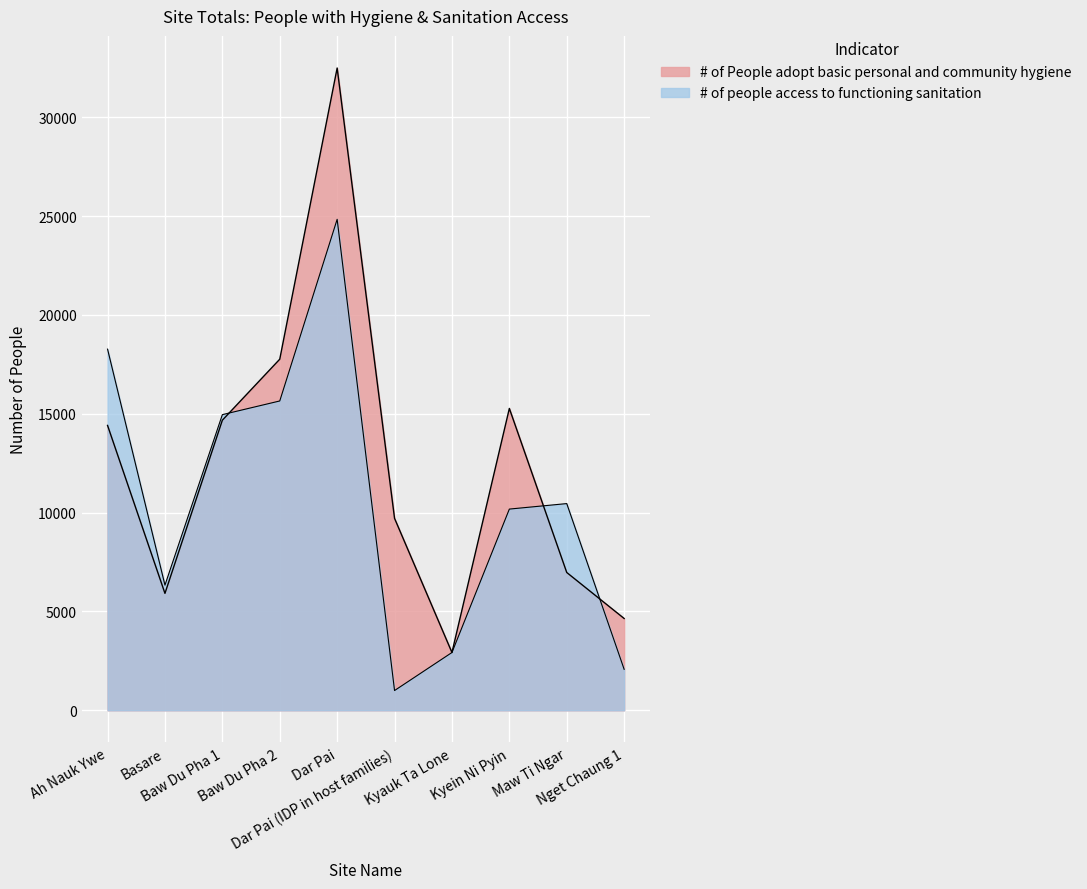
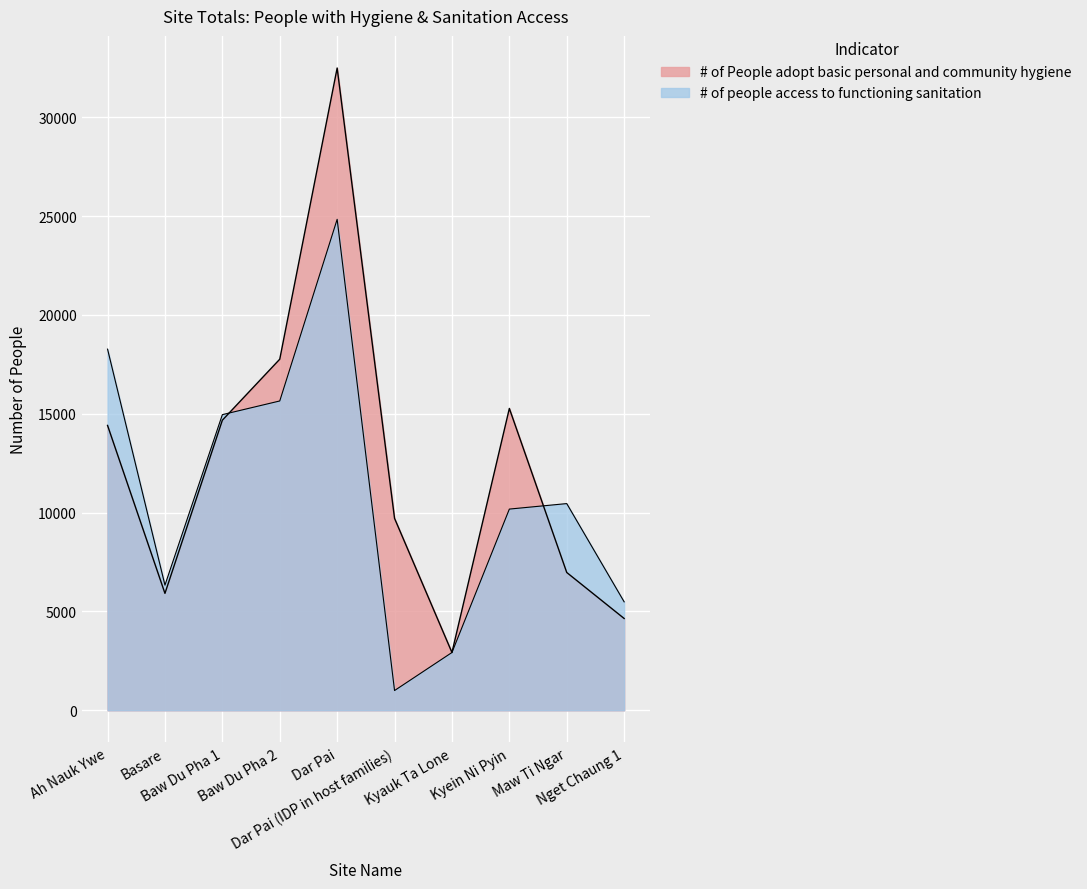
# of people access to functioning sanitation, Nget Chaung 1: 2100 -> 5500
